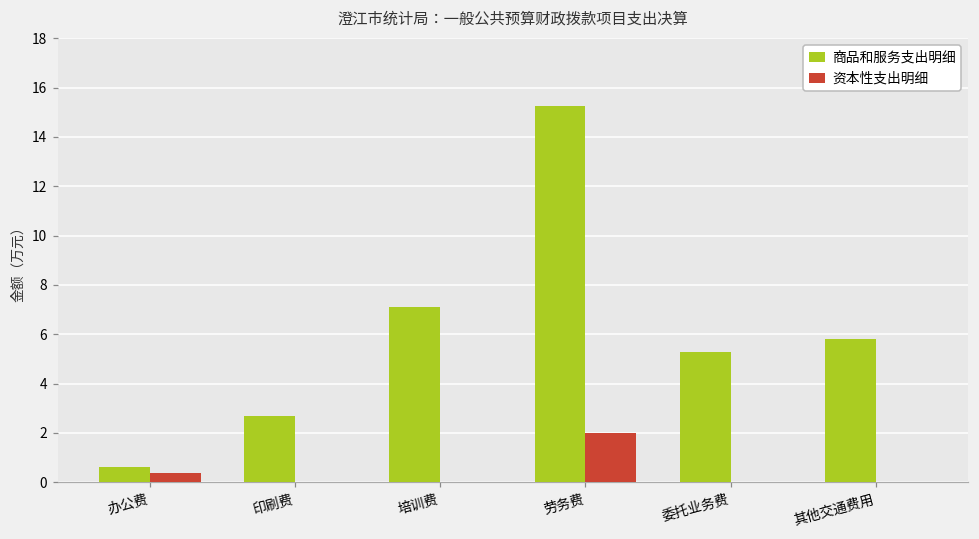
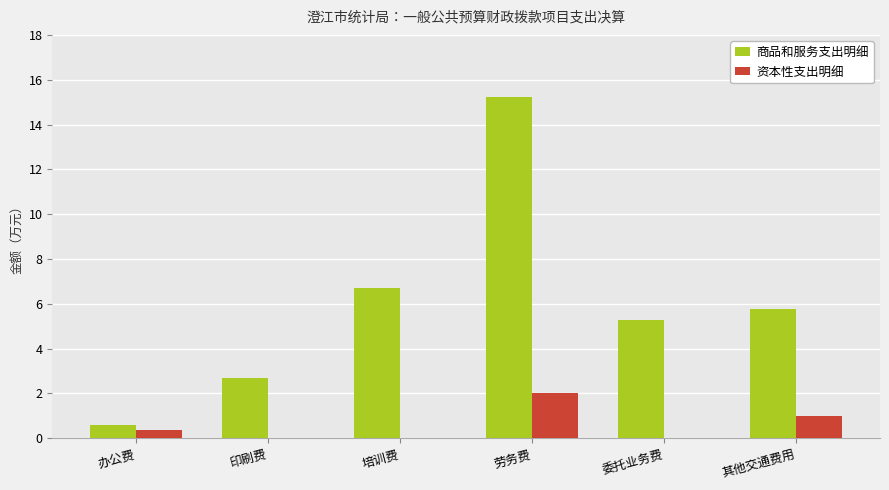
商品和服务支出明细, 培训费: 7.1 -> 6.7
资本性支出明细, 其他交通费用: 0 -> 1
